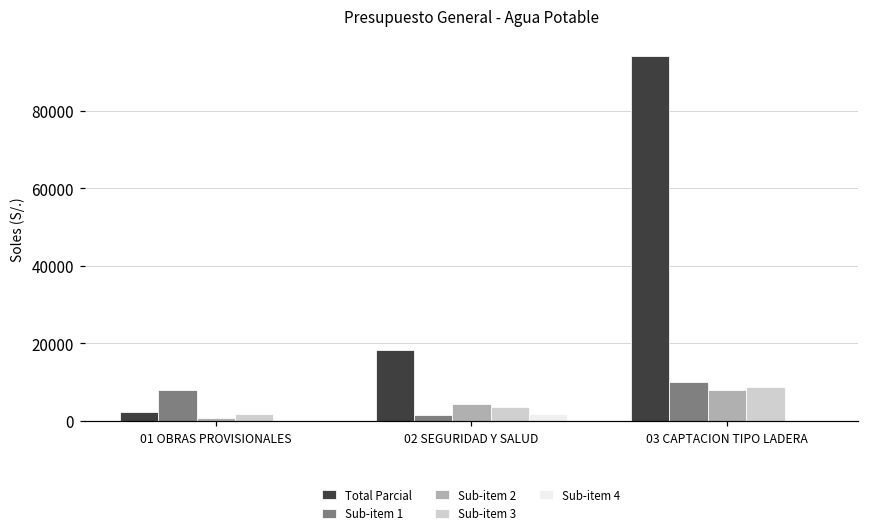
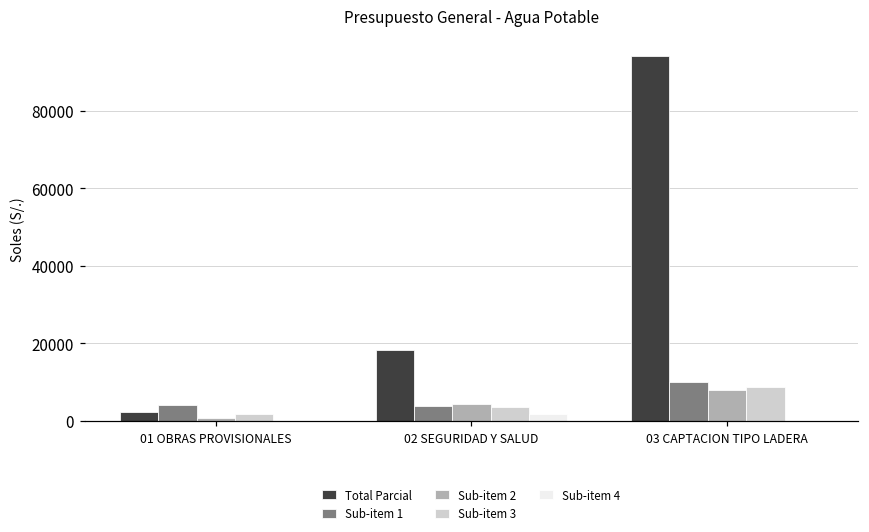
Sub-item 1, 01 OBRAS PROVISIONALES: 8000 -> 4000
Sub-item 1, 02 SEGURIDAD Y SALUD: 1000 -> 4000
